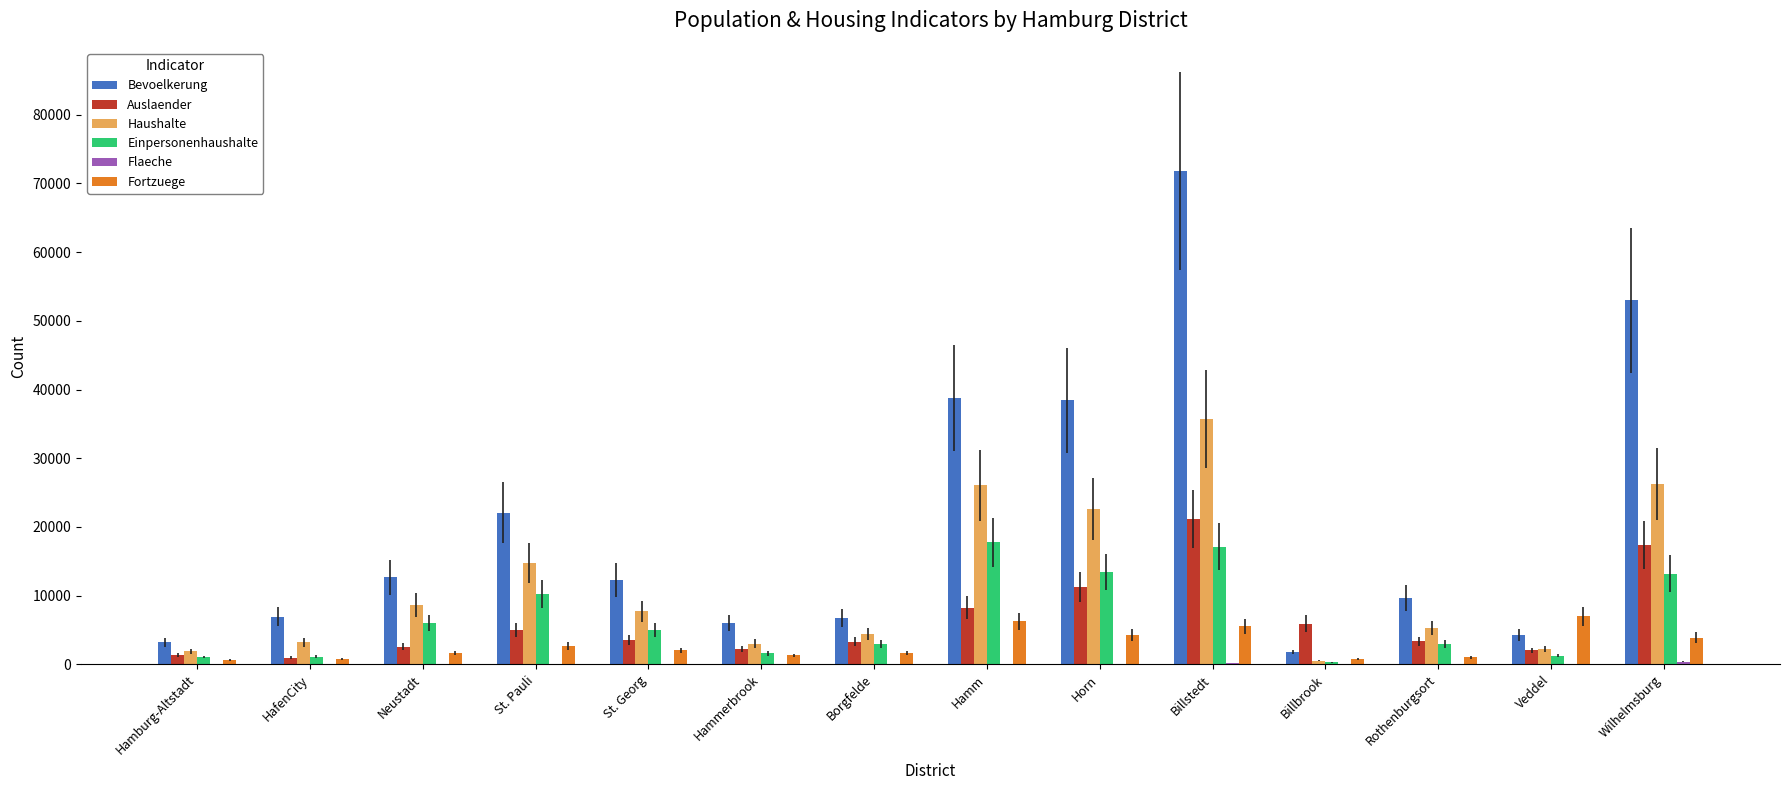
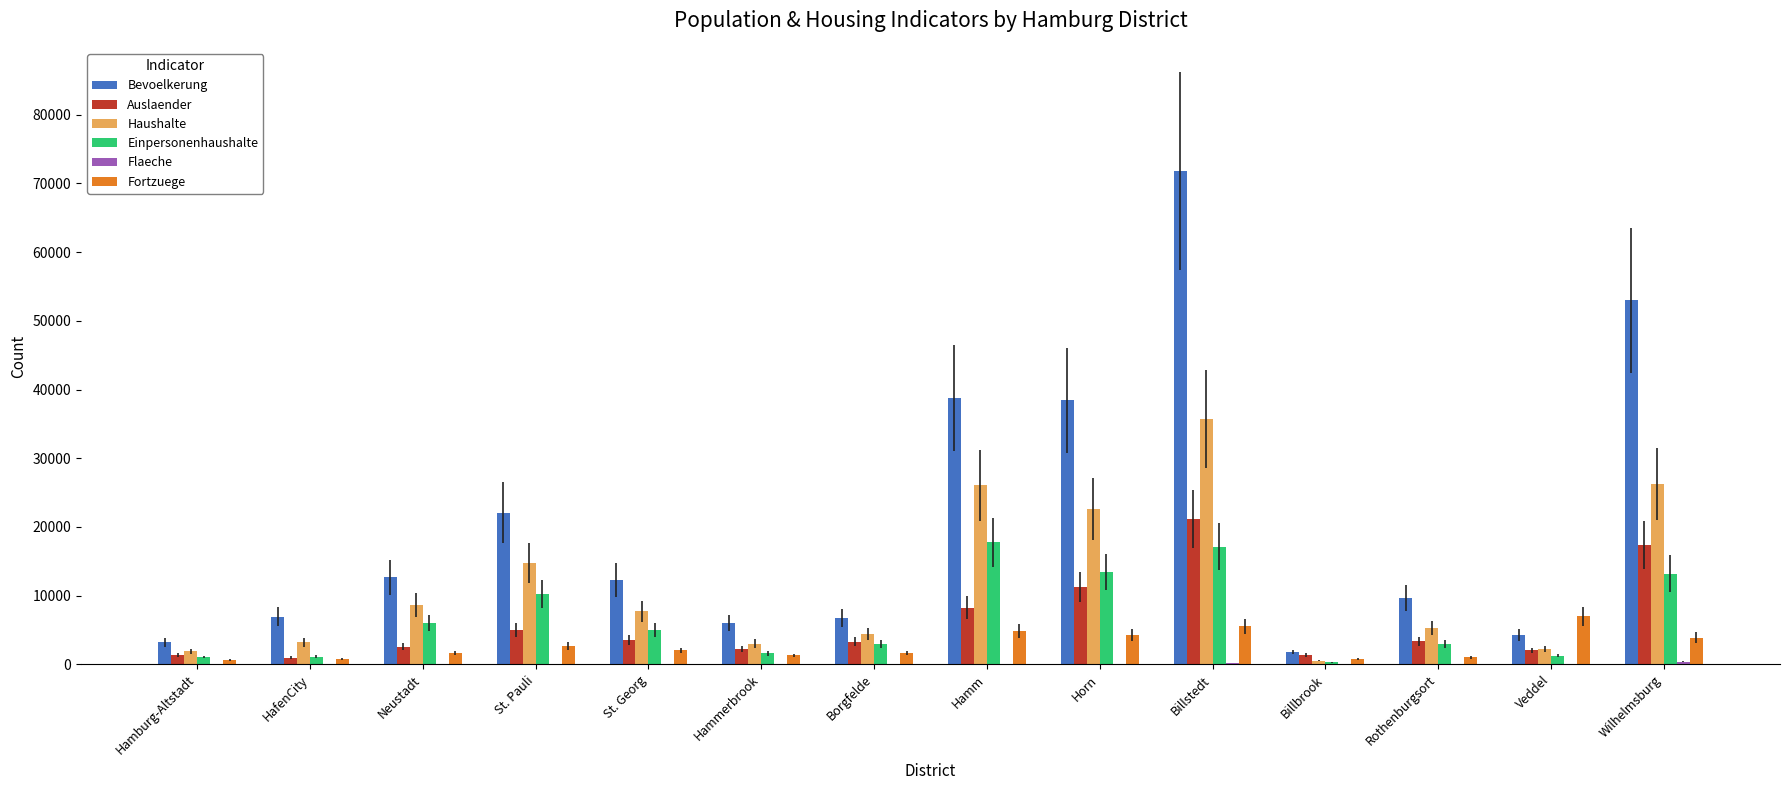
Fortzuege, Hamm: 6000 -> 5000
Auslaender, Billbrook: 6000 -> 1000
